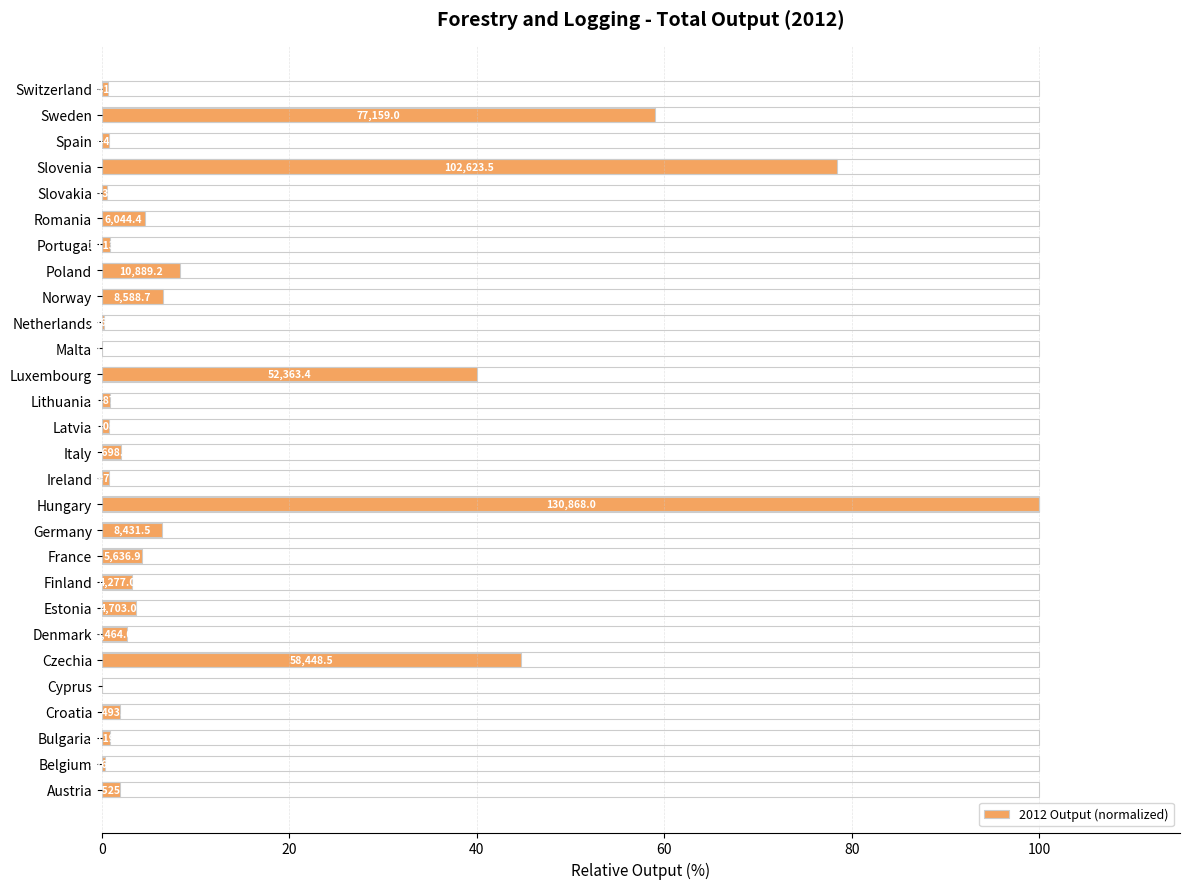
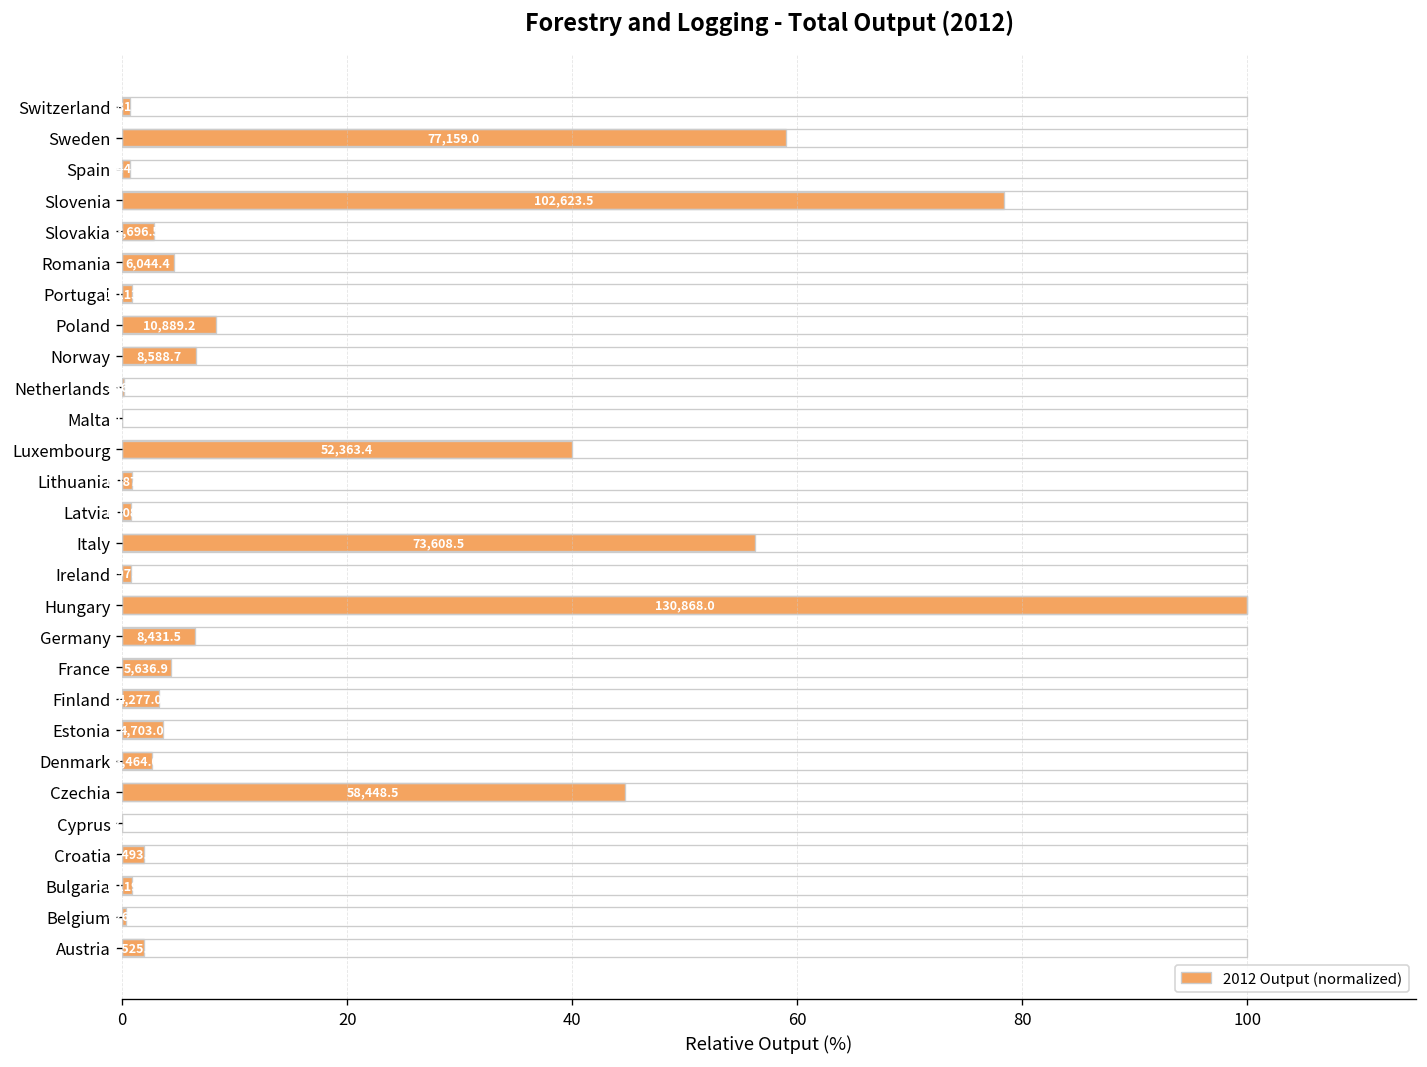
Slovakia: 1 -> 3
Italy: 2 -> 56
